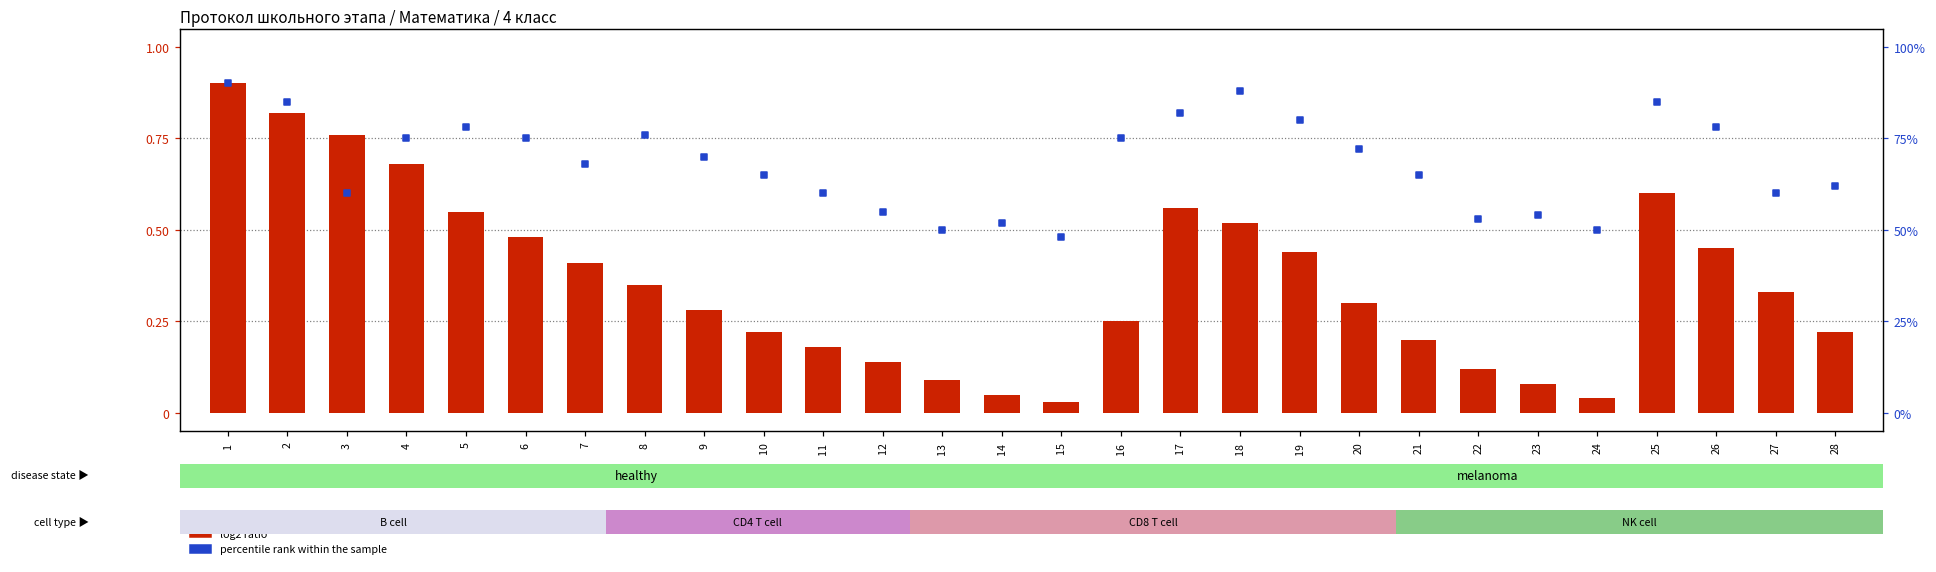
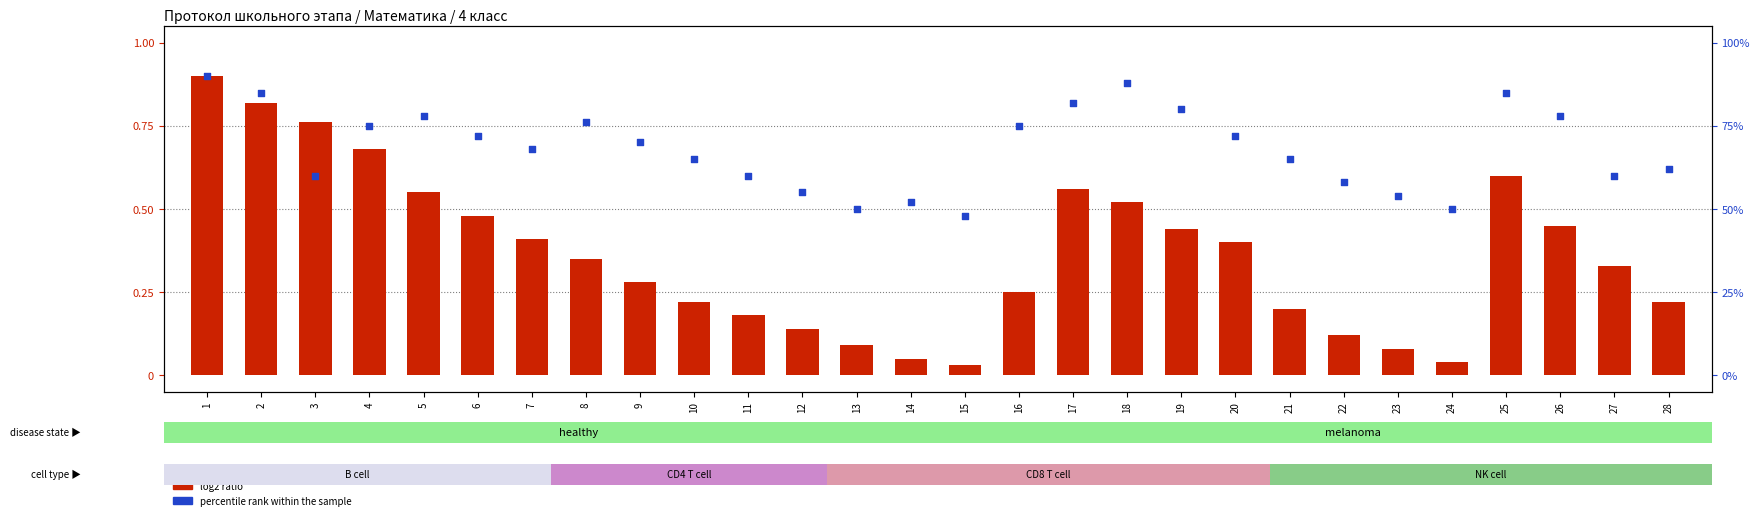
log2 ratio, 20: 0.3 -> 0.4
percentile rank within the sample, 6: 75% -> 72%
percentile rank within the sample, 22: 53% -> 58%
